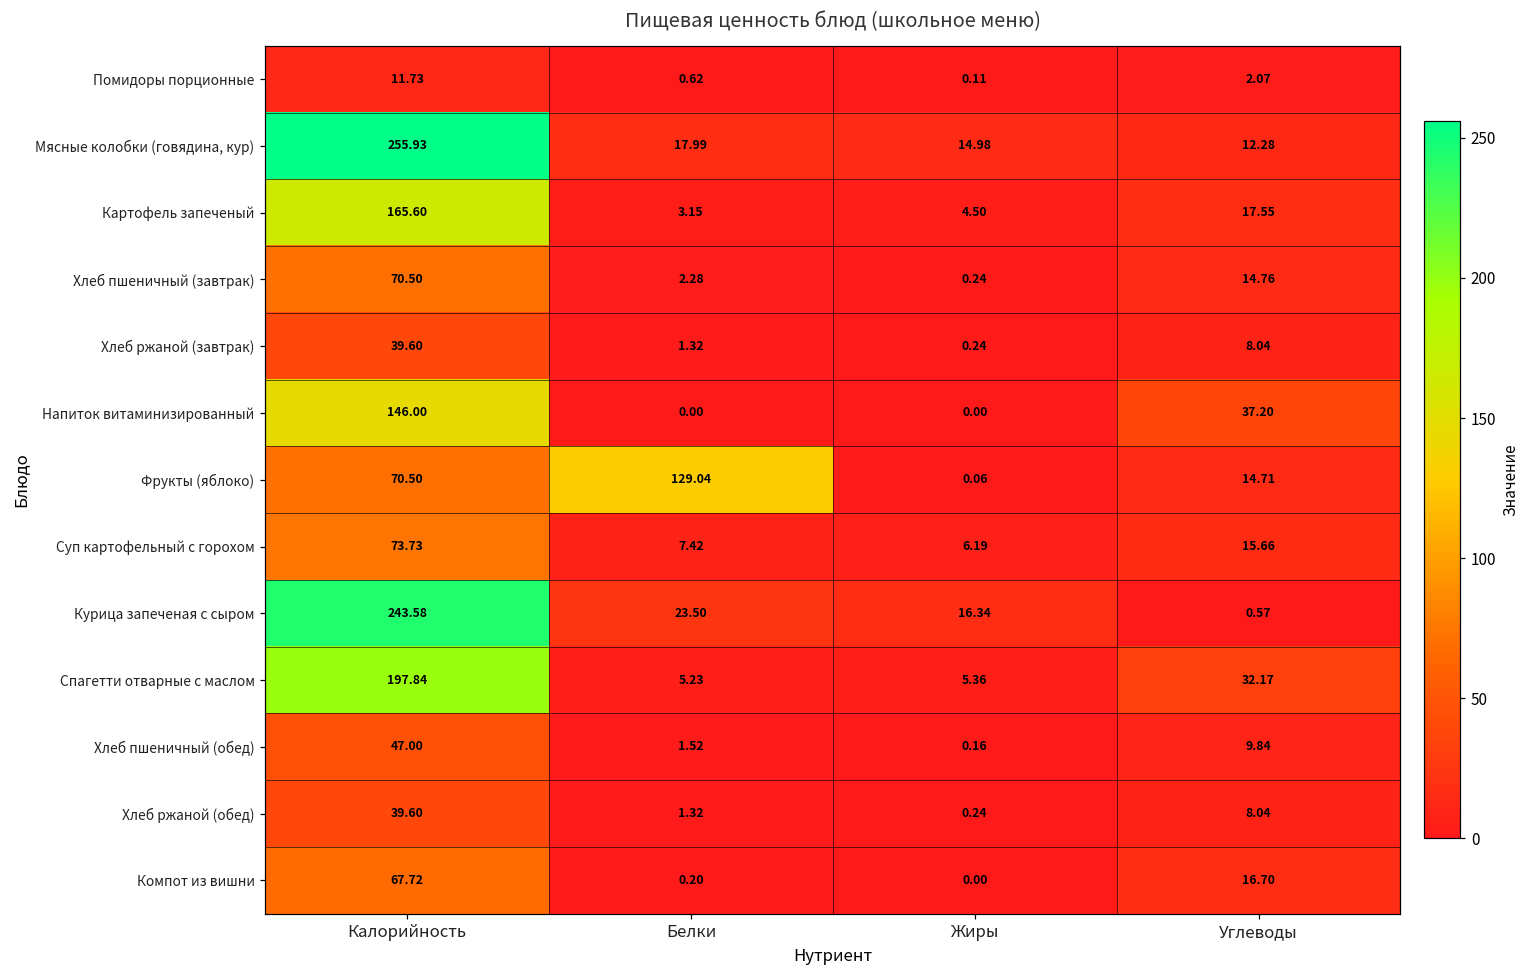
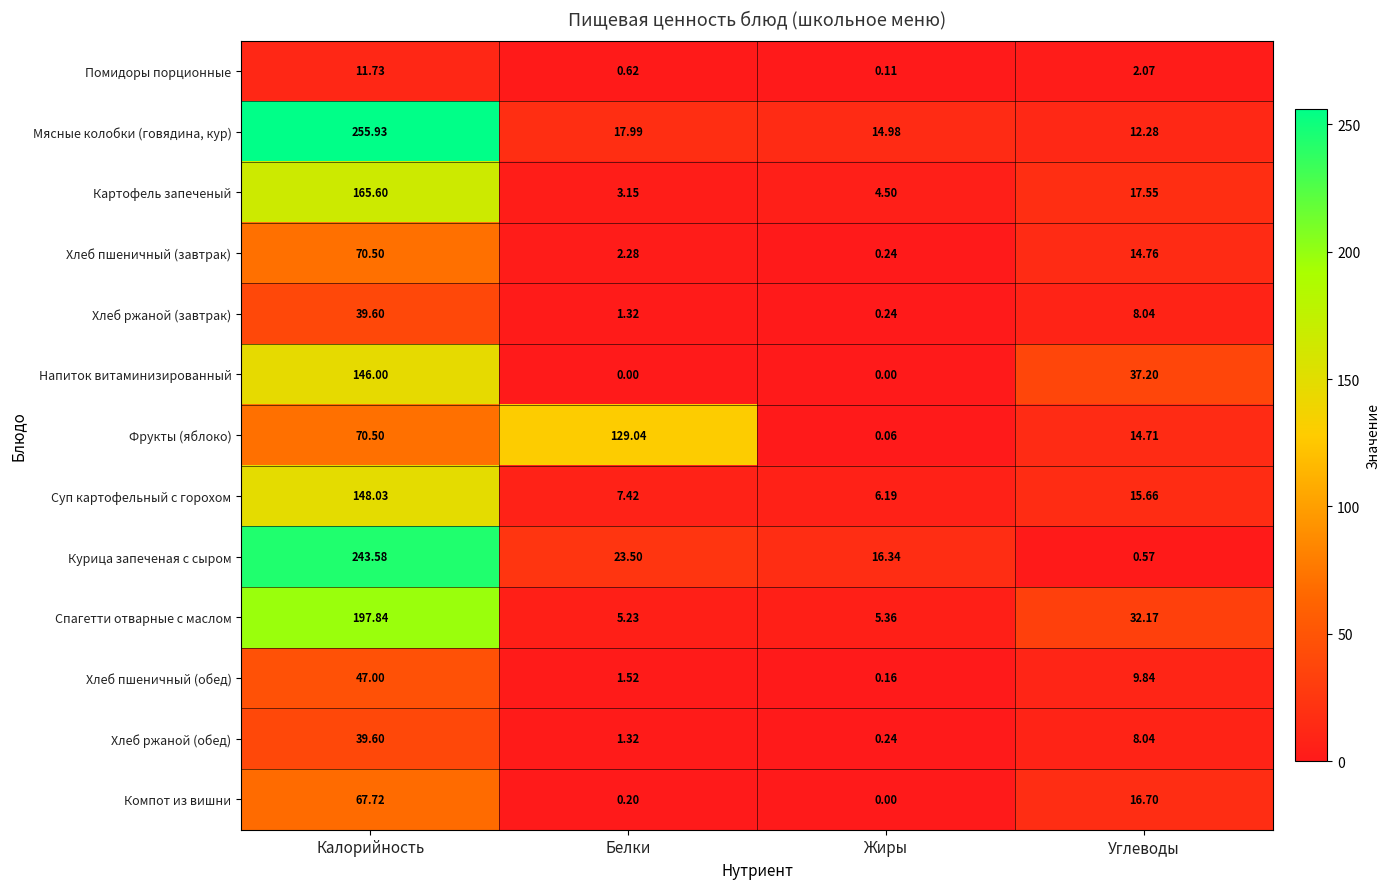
Суп картофельный с горохом, Калорийность: 73.73 -> 148.03
